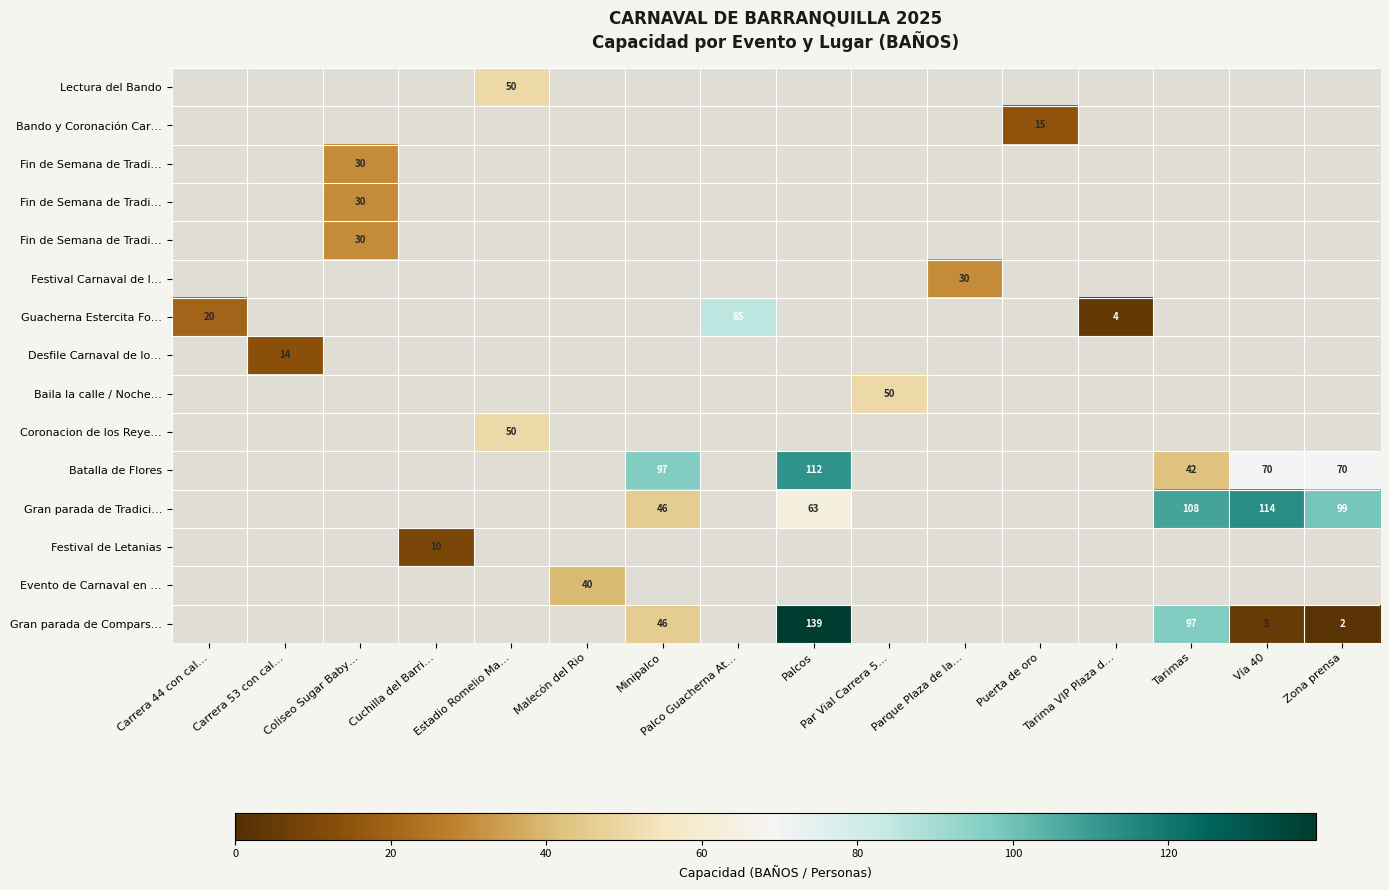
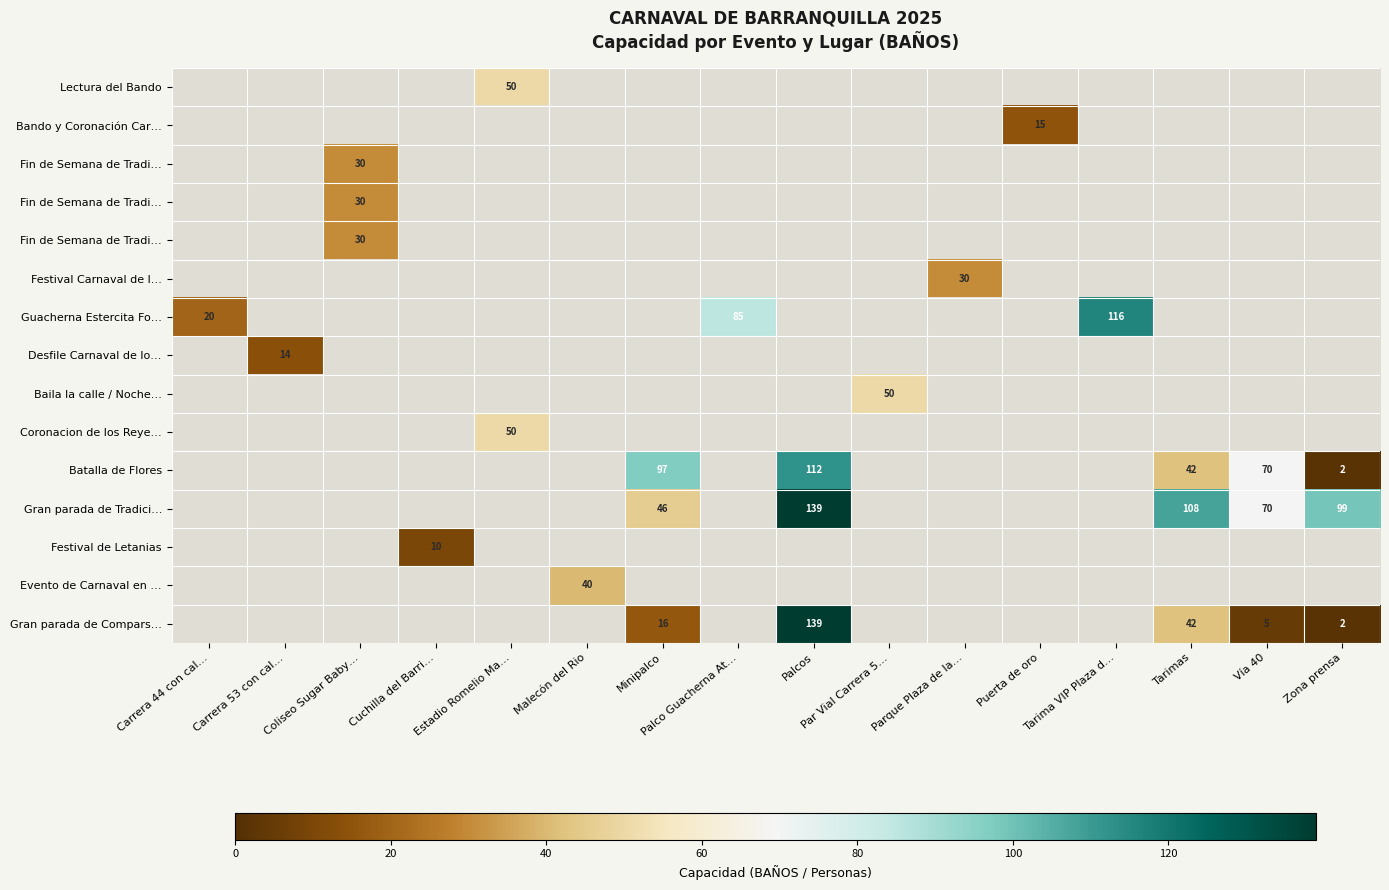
Guacherna Estercita Fo…, Tarima VIP Plaza d…: 4 -> 116
Batalla de Flores, Zona prensa: 70 -> 2
Gran parada de Tradici…, Palcos: 63 -> 139
Gran parada de Tradici…, Vía 40: 114 -> 70
Gran parada de Compars…, Minipalco: 46 -> 16
Gran parada de Compars…, Tarimas: 97 -> 42
